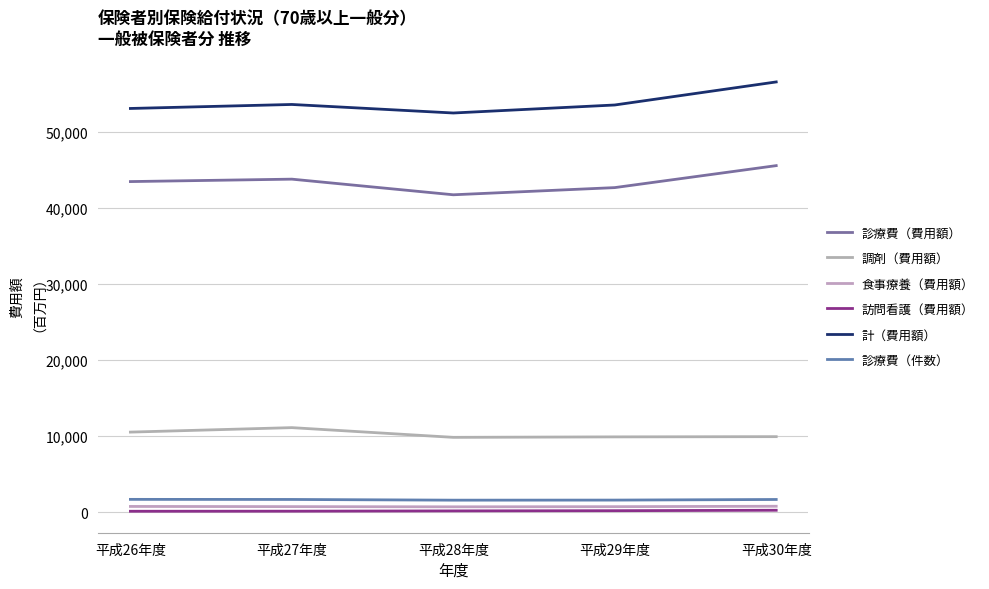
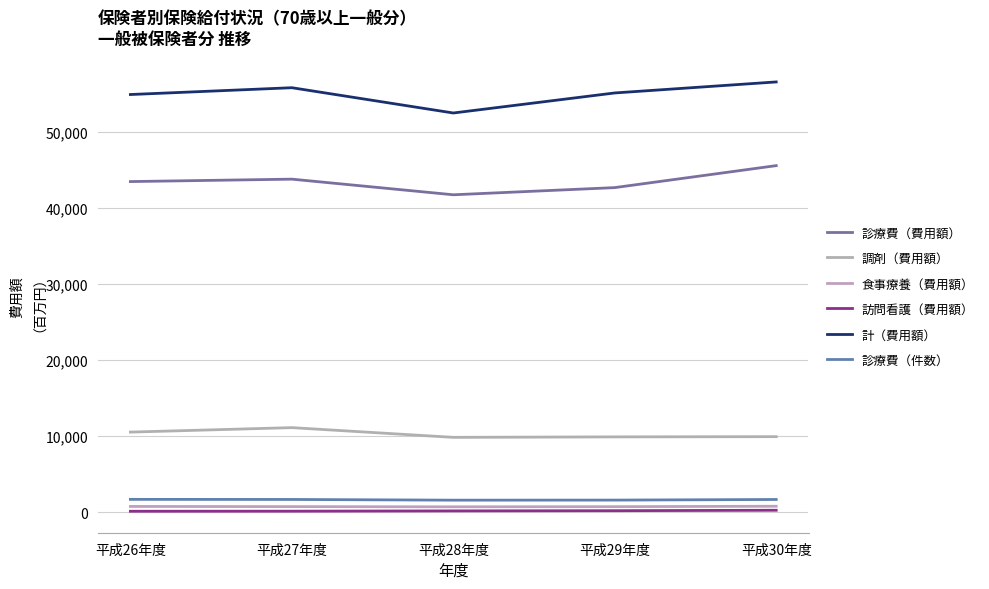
計（費用額）, 平成26年度: 53,000 -> 55,000
計（費用額）, 平成27年度: 54,000 -> 56,000
計（費用額）, 平成29年度: 54,000 -> 55,000
